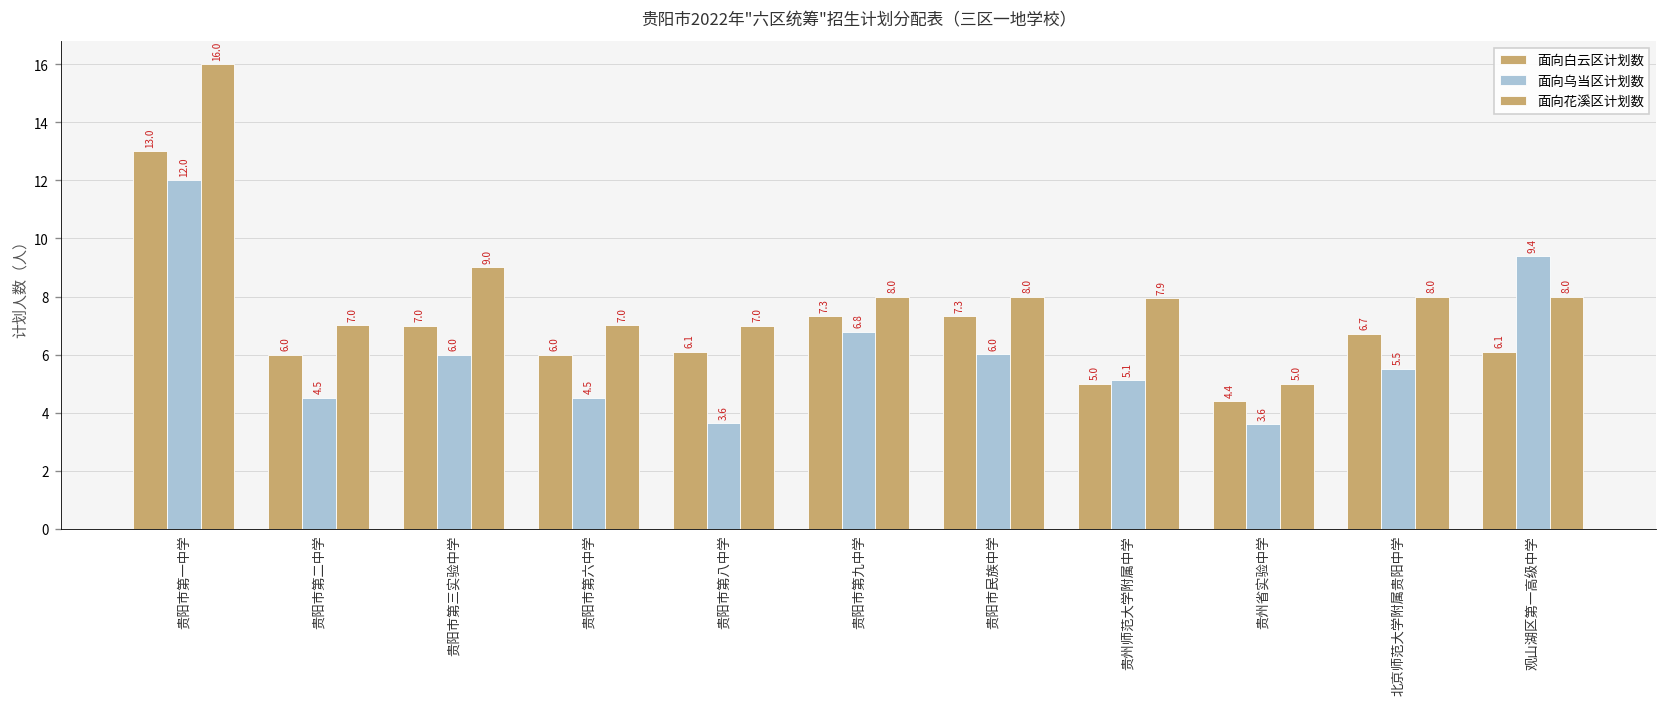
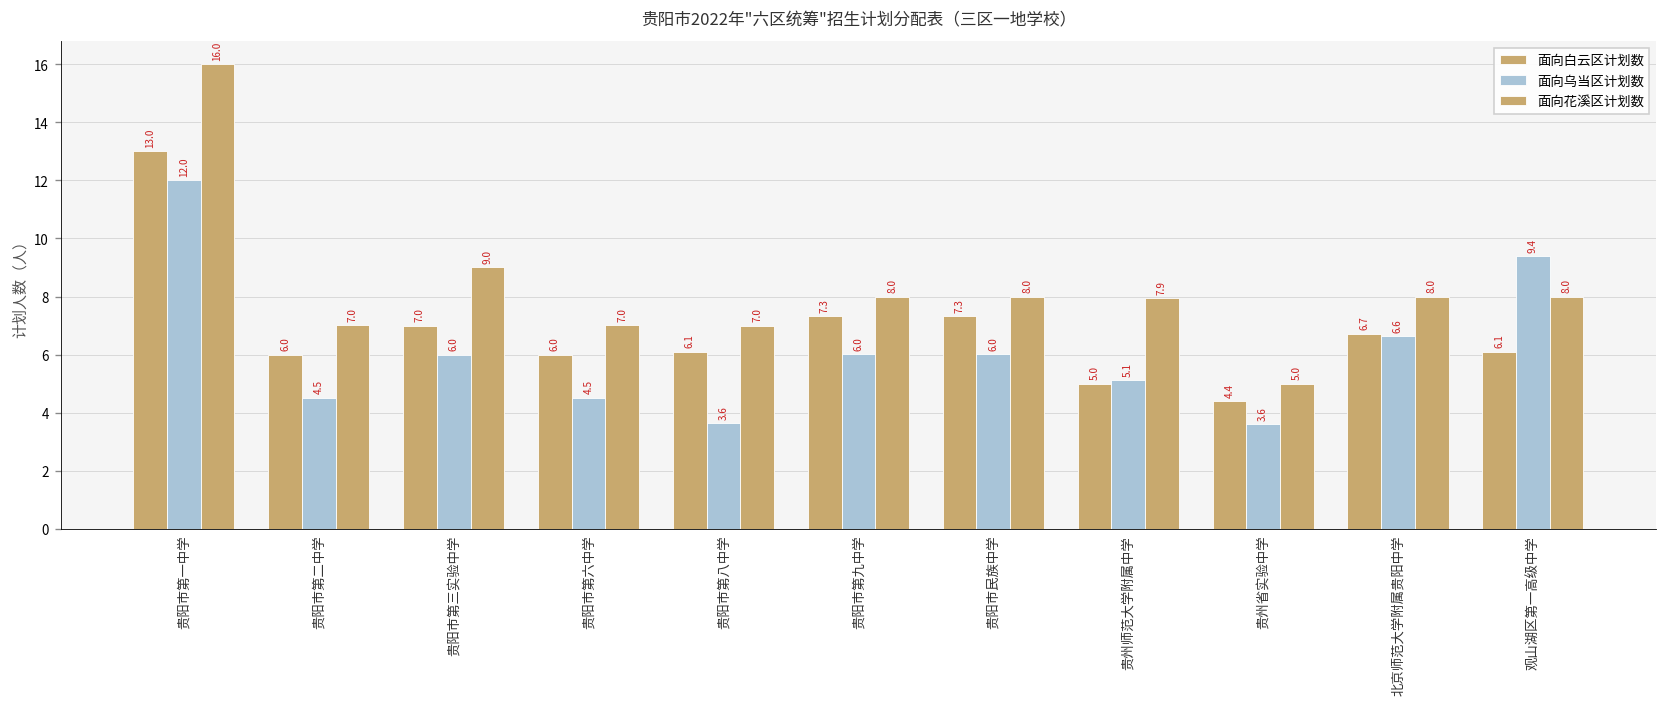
面向乌当区计划数, 贵阳市第九中学: 6.8 -> 6.0
面向乌当区计划数, 北京师范大学附属贵阳中学: 5.5 -> 6.6
